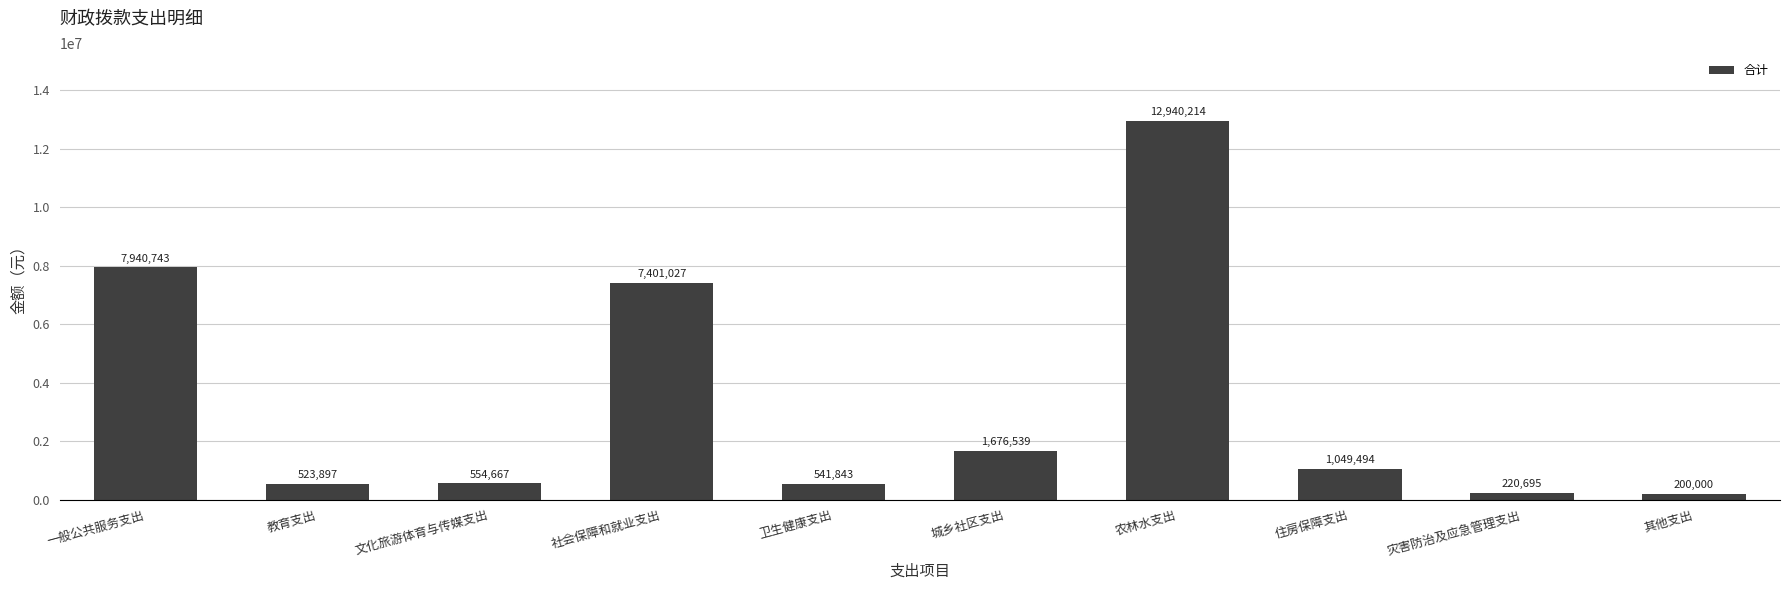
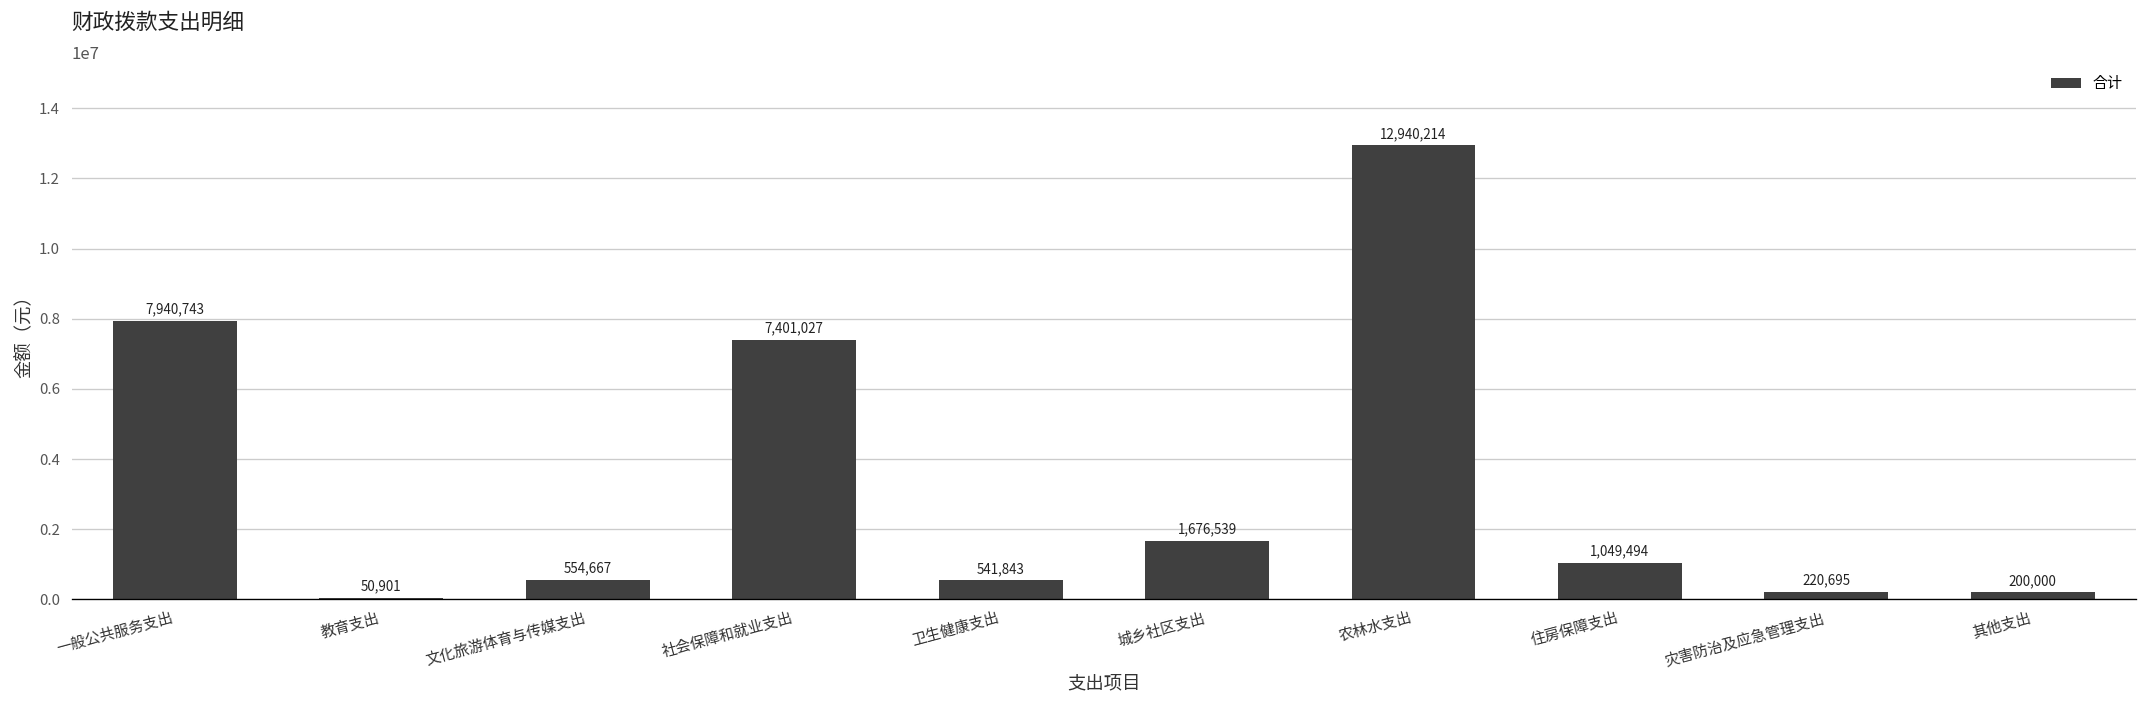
教育支出: 523,897 -> 50,901
